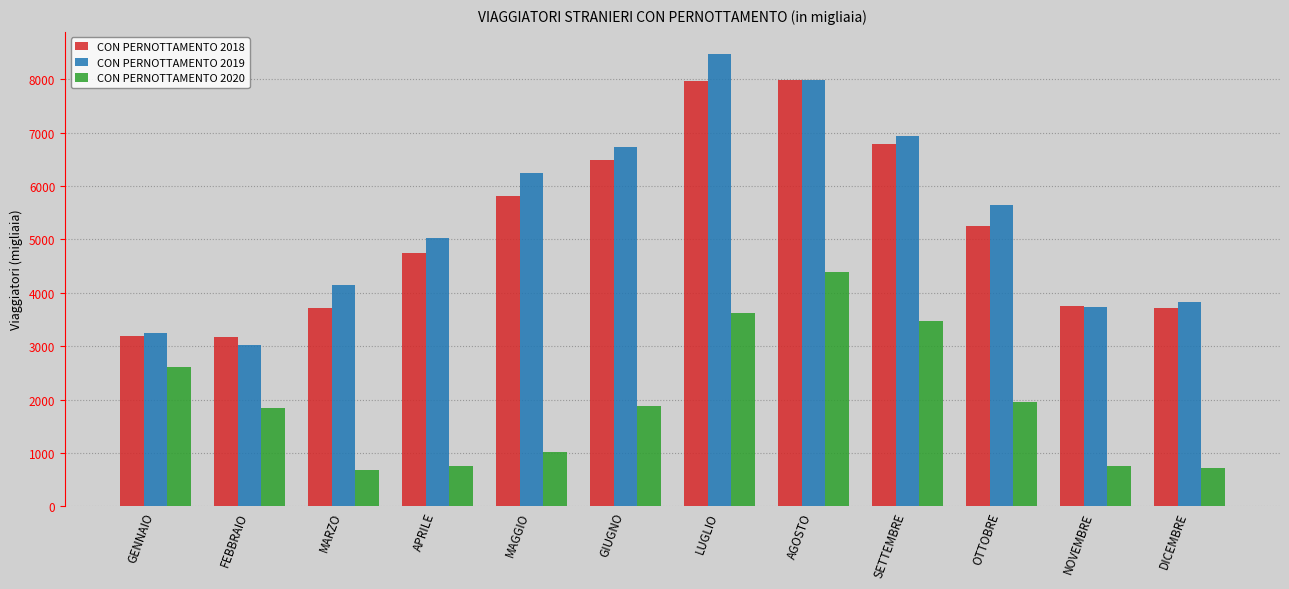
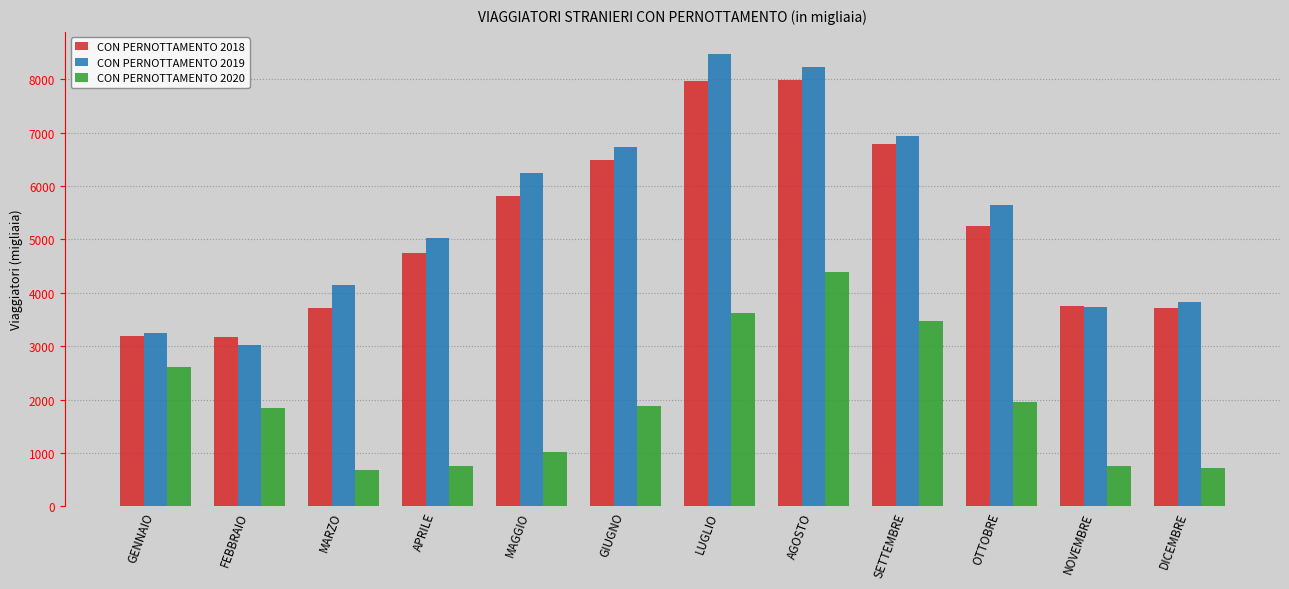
CON PERNOTTAMENTO 2019, AGOSTO: 8000 -> 8200
